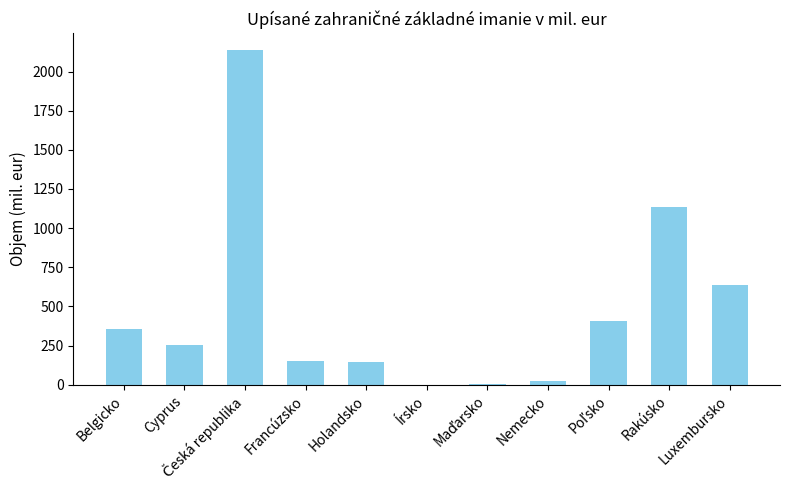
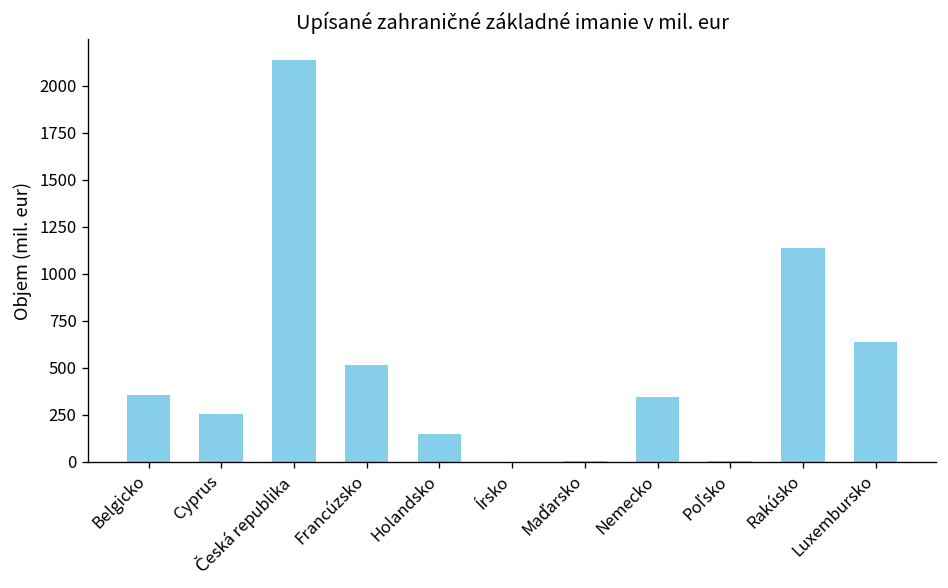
Francúzsko: 150 -> 520
Nemecko: 20 -> 340
Poľsko: 410 -> 10
